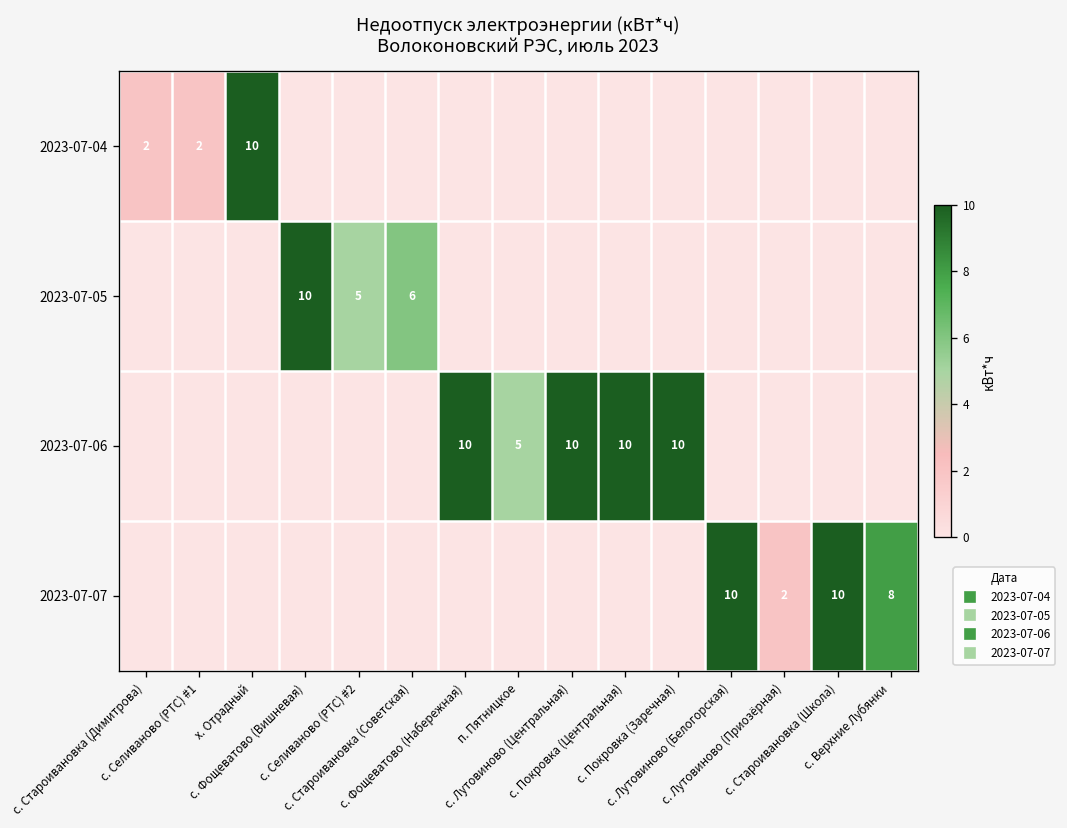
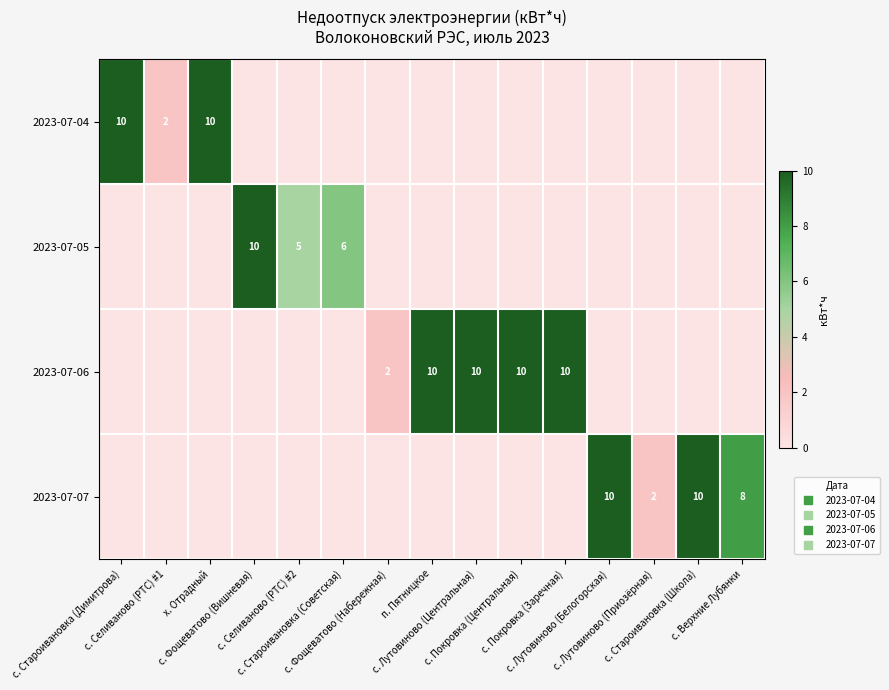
2023-07-04, с. Староивановка (Димитрова): 2 -> 10
2023-07-06, с. Фощеватово (Набережная): 10 -> 2
2023-07-06, п. Пятницкое: 5 -> 10
